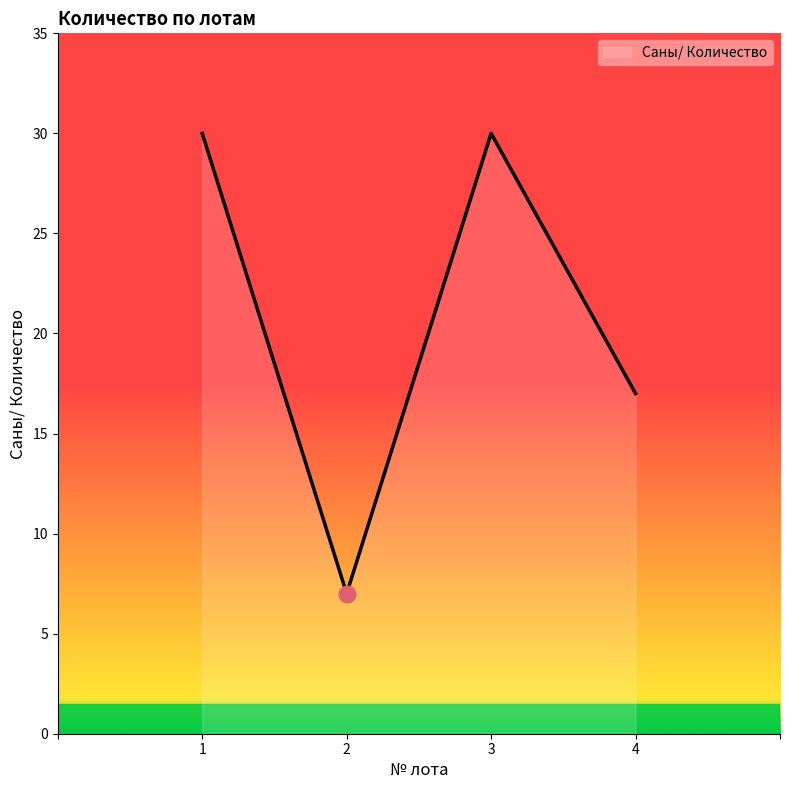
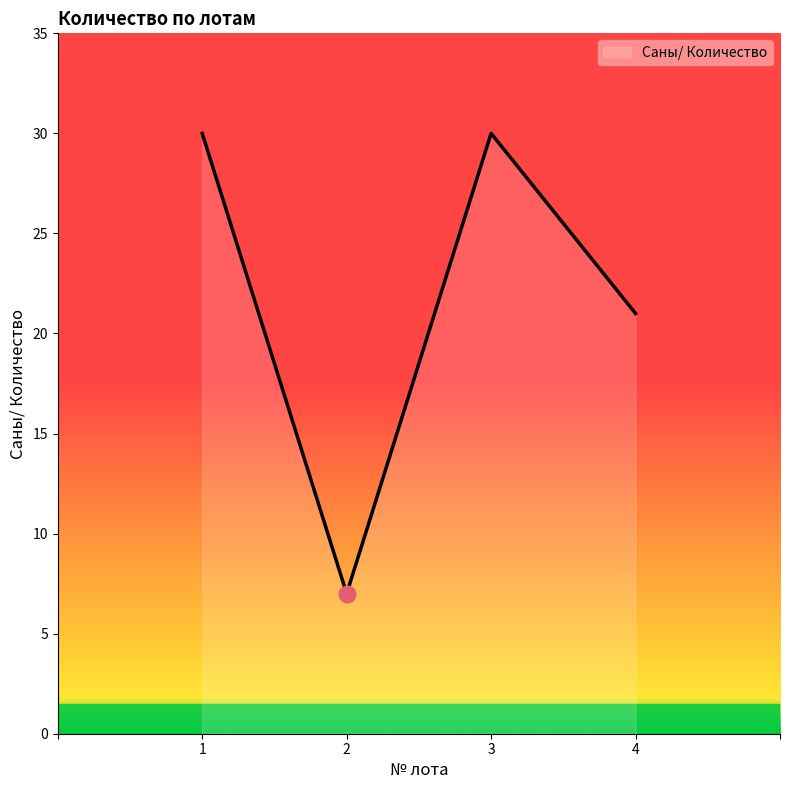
Саны/ Количество, 4: 17 -> 21
